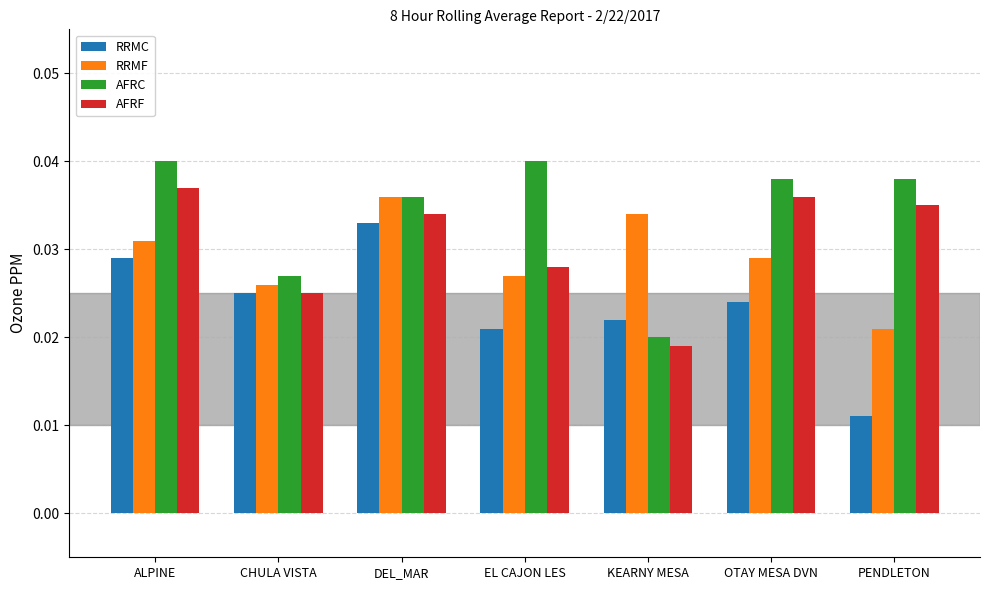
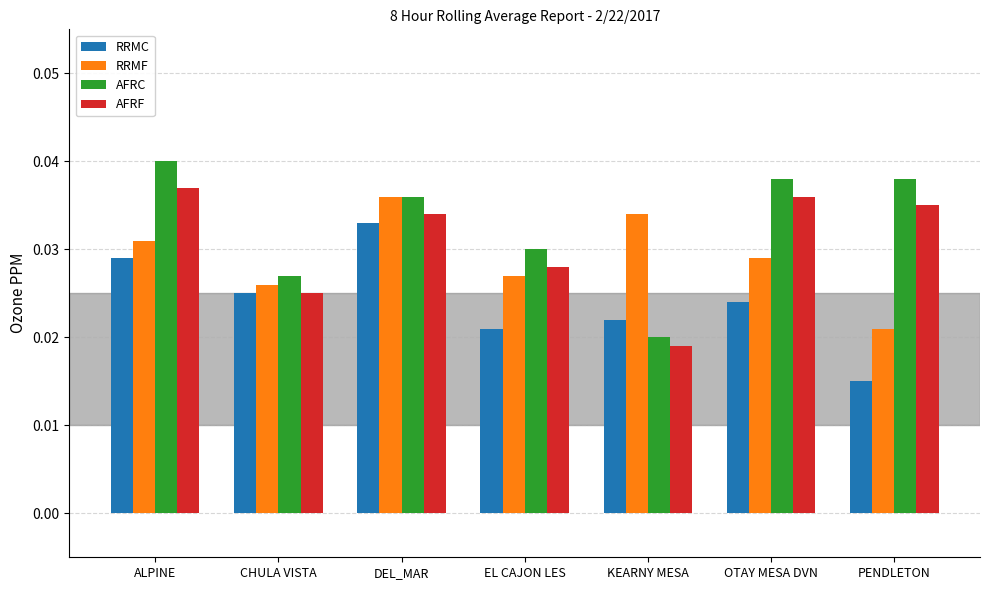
AFRC, EL CAJON LES: 0.04 -> 0.03
RRMC, PENDLETON: 0.011 -> 0.015
